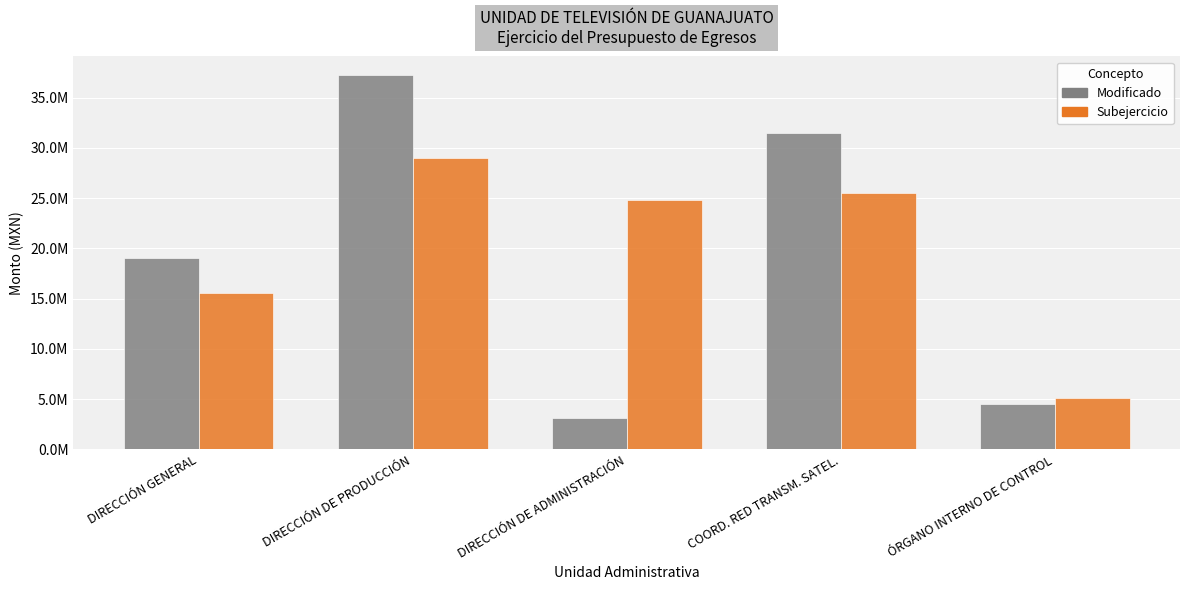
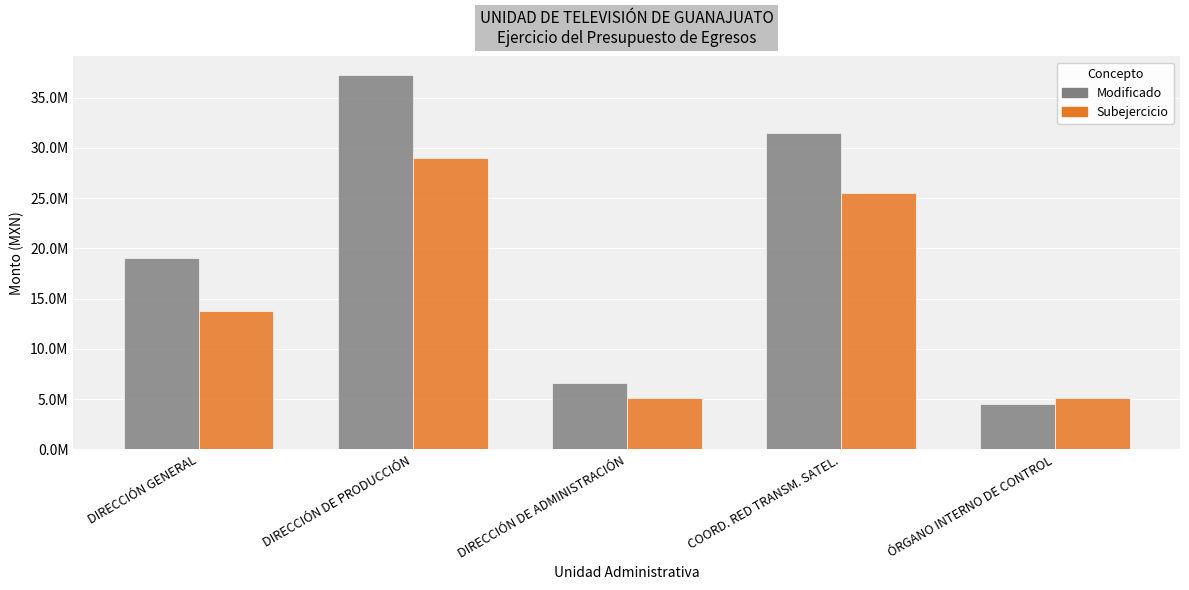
Subejercicio, DIRECCIÓN GENERAL: 15600000 -> 13800000
Modificado, DIRECCIÓN DE ADMINISTRACIÓN: 3100000 -> 6600000
Subejercicio, DIRECCIÓN DE ADMINISTRACIÓN: 24800000 -> 5100000
